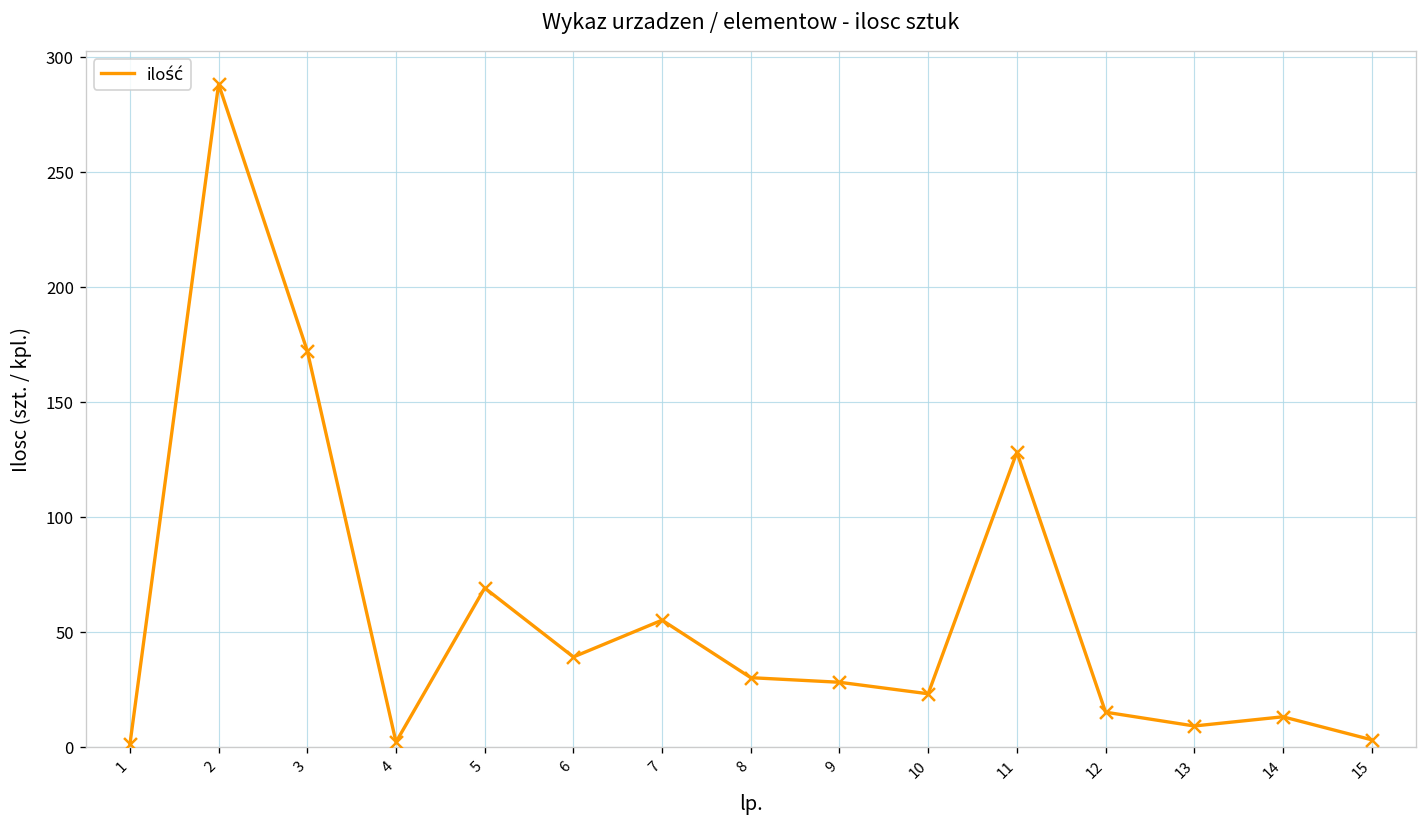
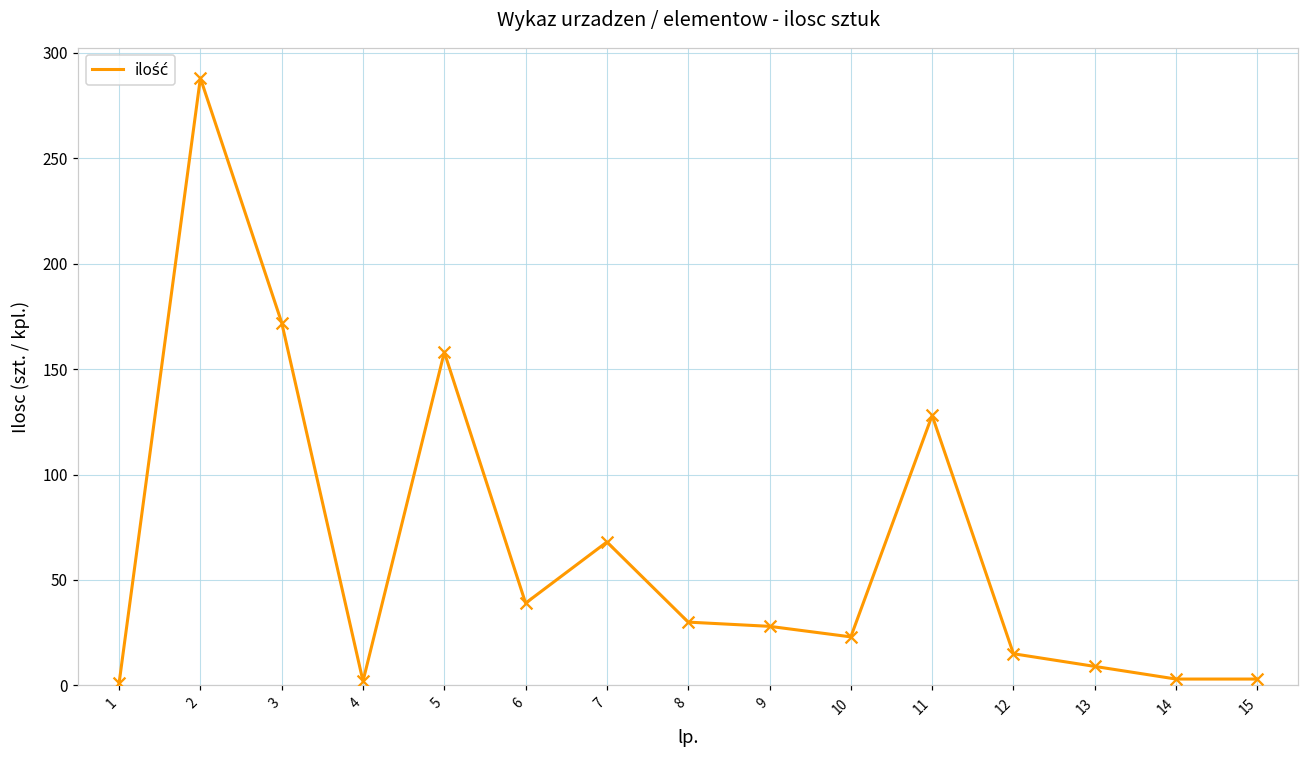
5: 69 -> 158
7: 55 -> 68
14: 13 -> 3
